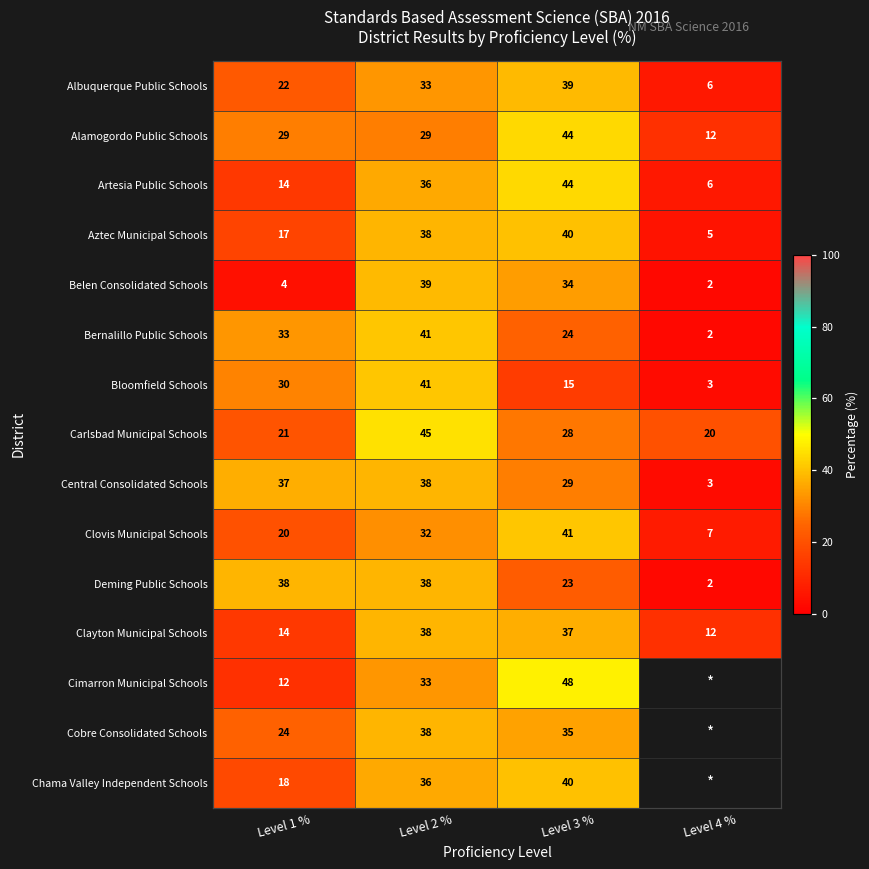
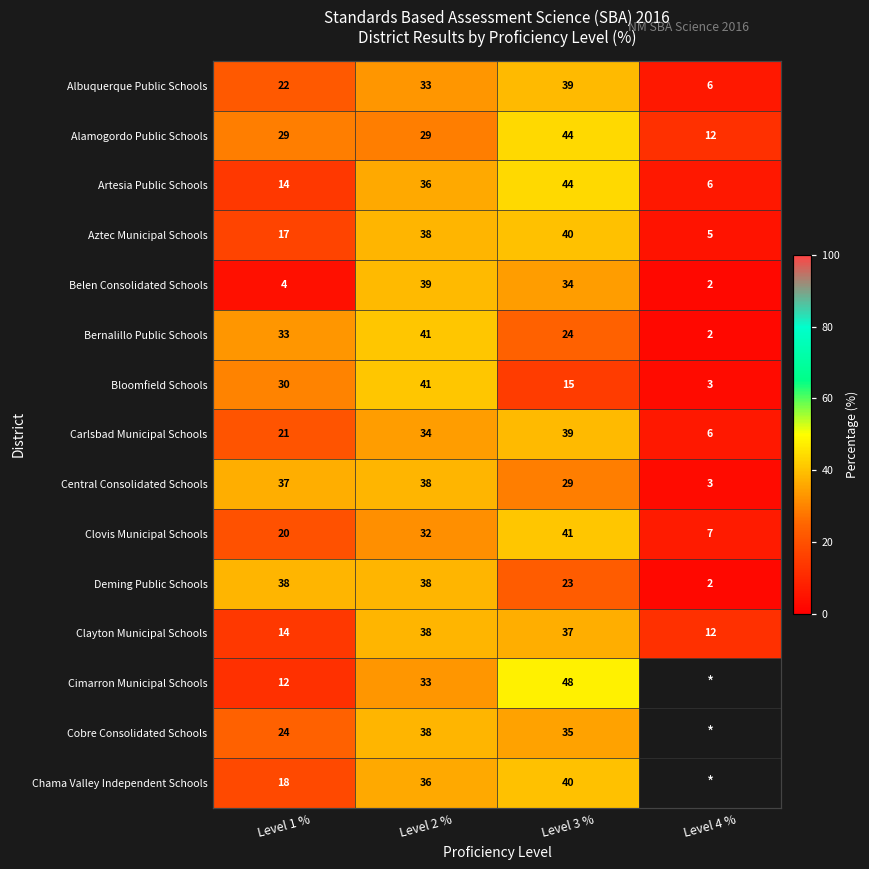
Carlsbad Municipal Schools, Level 2 %: 45 -> 34
Carlsbad Municipal Schools, Level 3 %: 28 -> 39
Carlsbad Municipal Schools, Level 4 %: 20 -> 6
